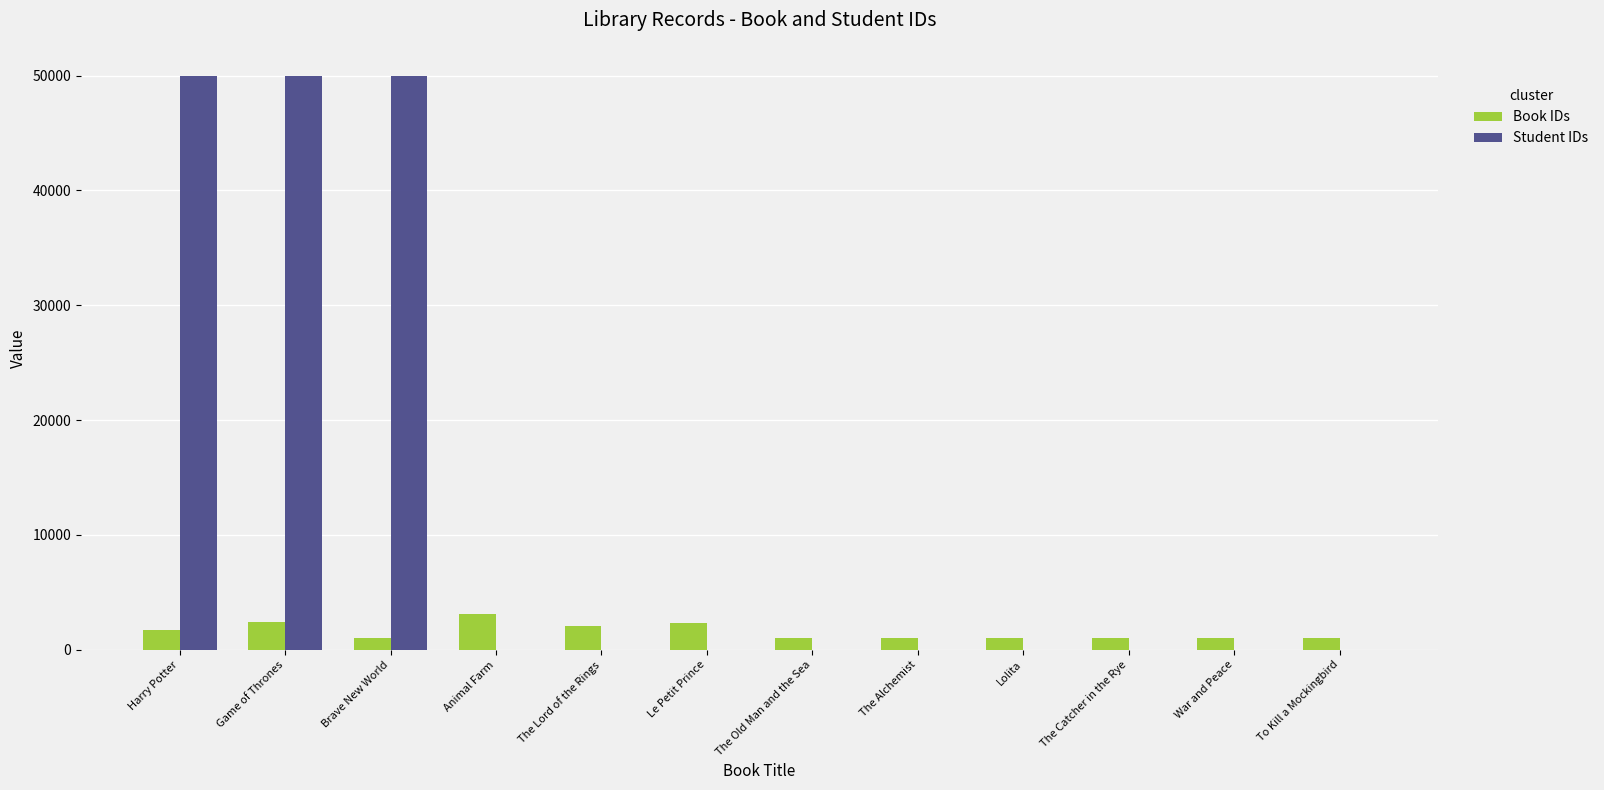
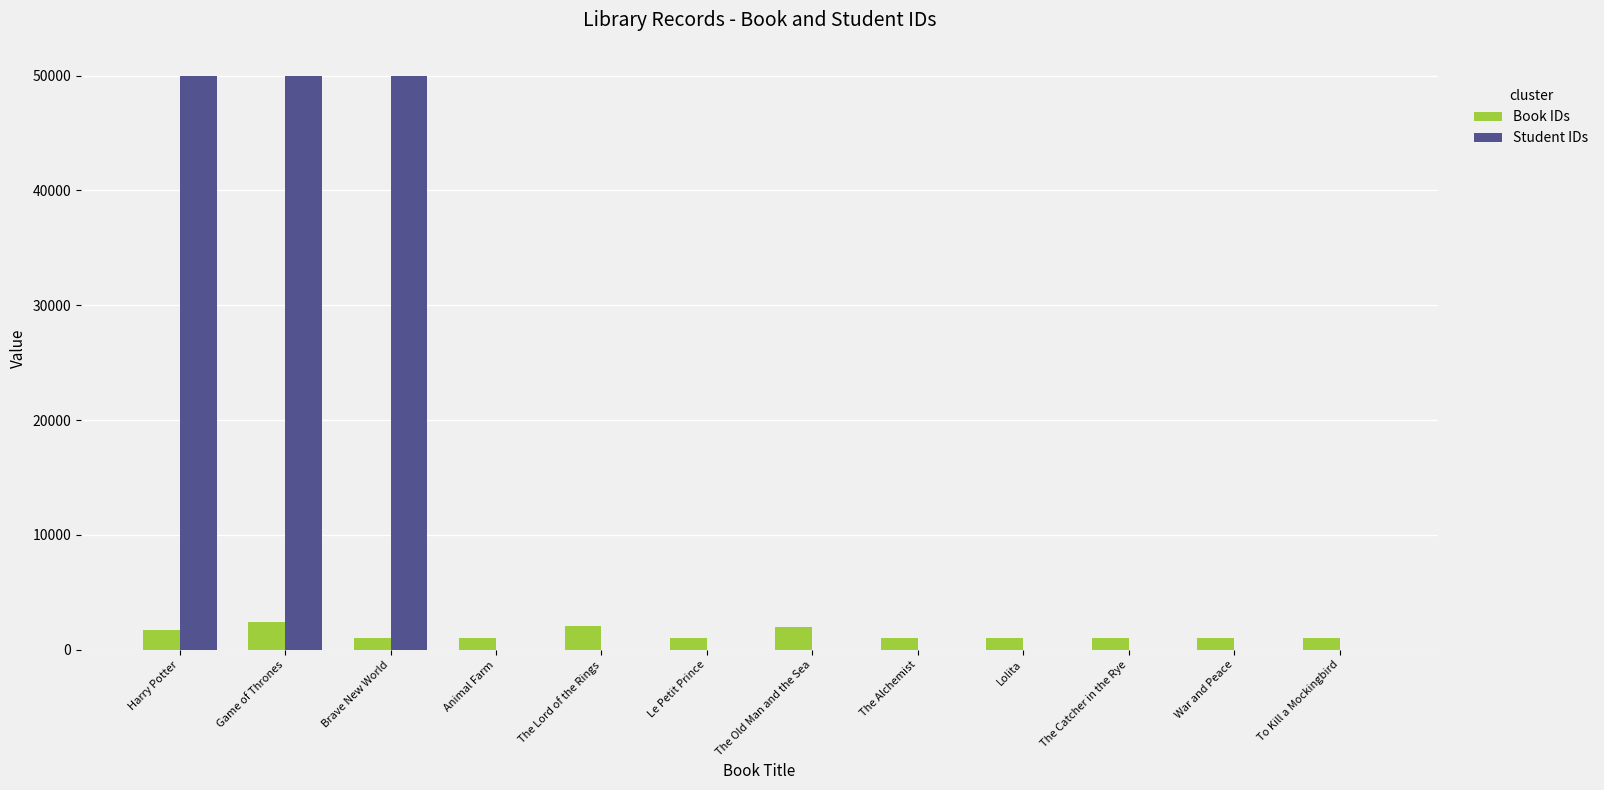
Book IDs, Animal Farm: 3100 -> 1000
Book IDs, Le Petit Prince: 2400 -> 1000
Book IDs, The Old Man and the Sea: 1000 -> 2000
